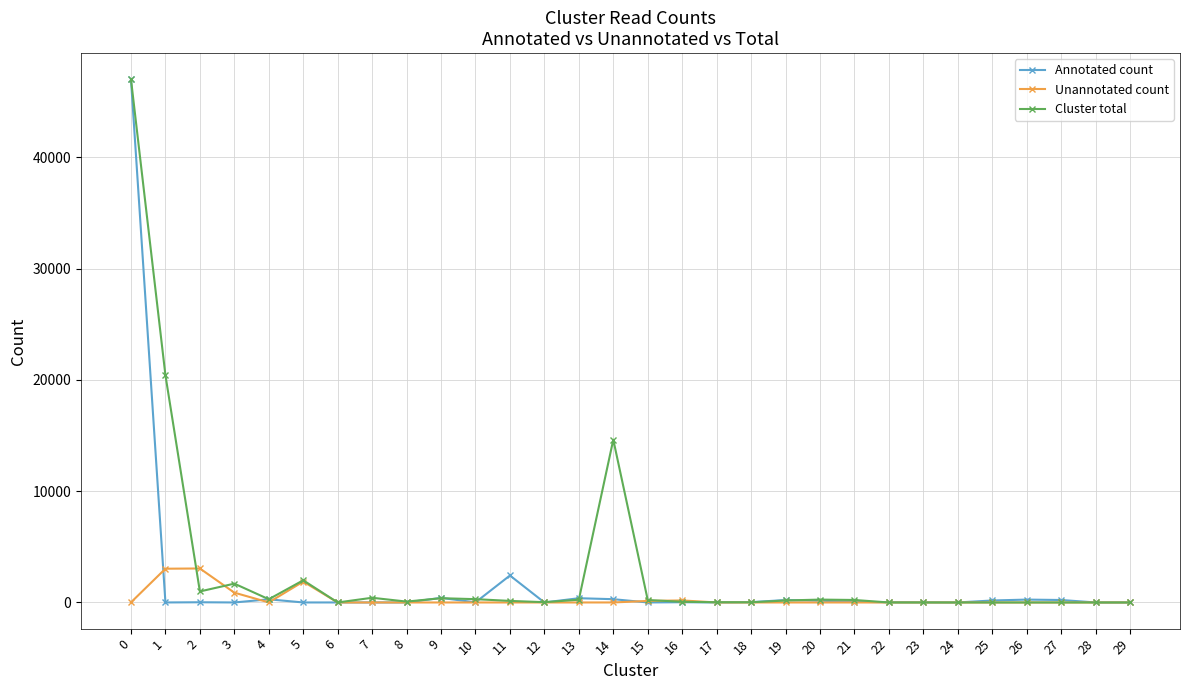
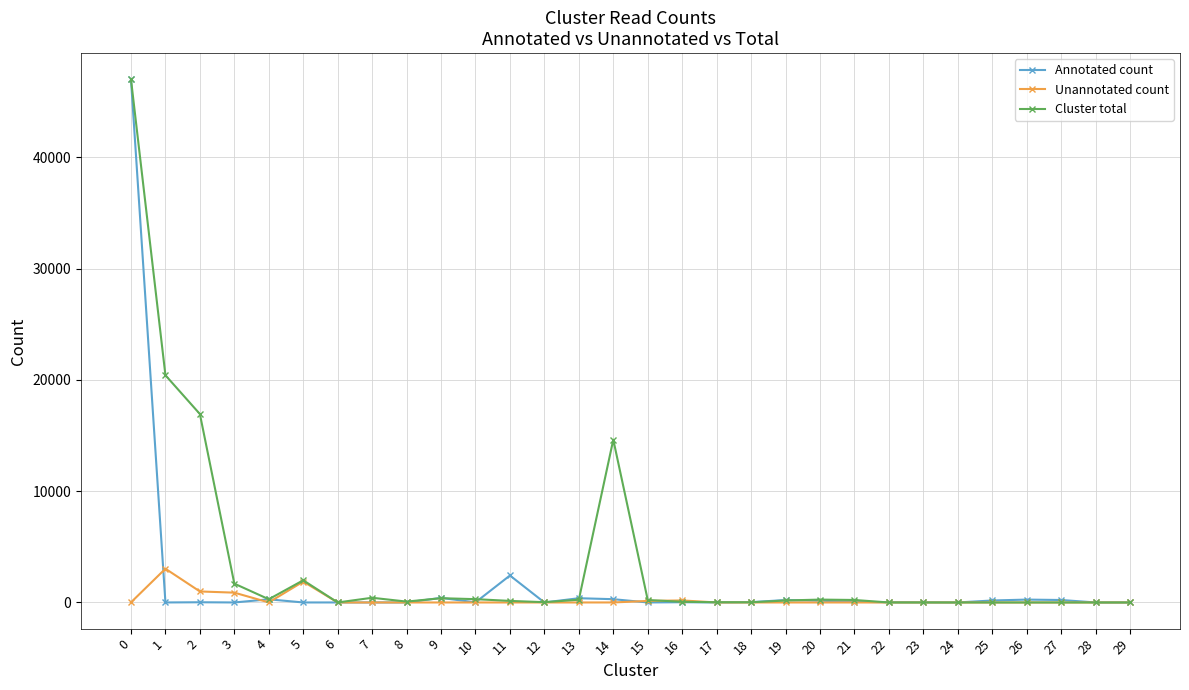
Unannotated count, 2: 3100 -> 1000
Cluster total, 2: 1000 -> 16900
